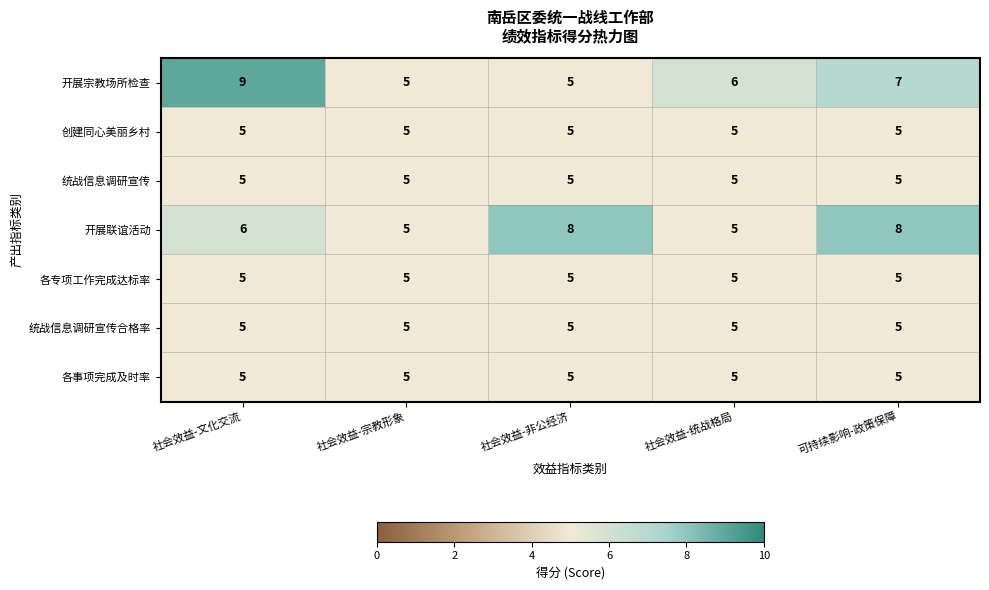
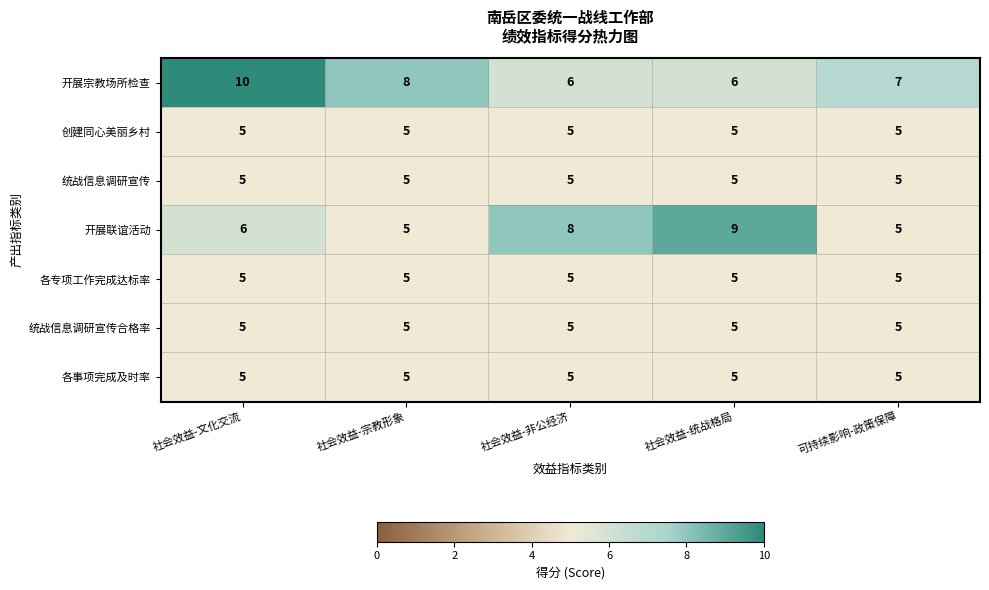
开展宗教场所检查, 社会效益-文化交流: 9 -> 10
开展宗教场所检查, 社会效益-宗教形象: 5 -> 8
开展宗教场所检查, 社会效益-非公经济: 5 -> 6
开展联谊活动, 社会效益-统战格局: 5 -> 9
开展联谊活动, 可持续影响-政策保障: 8 -> 5
